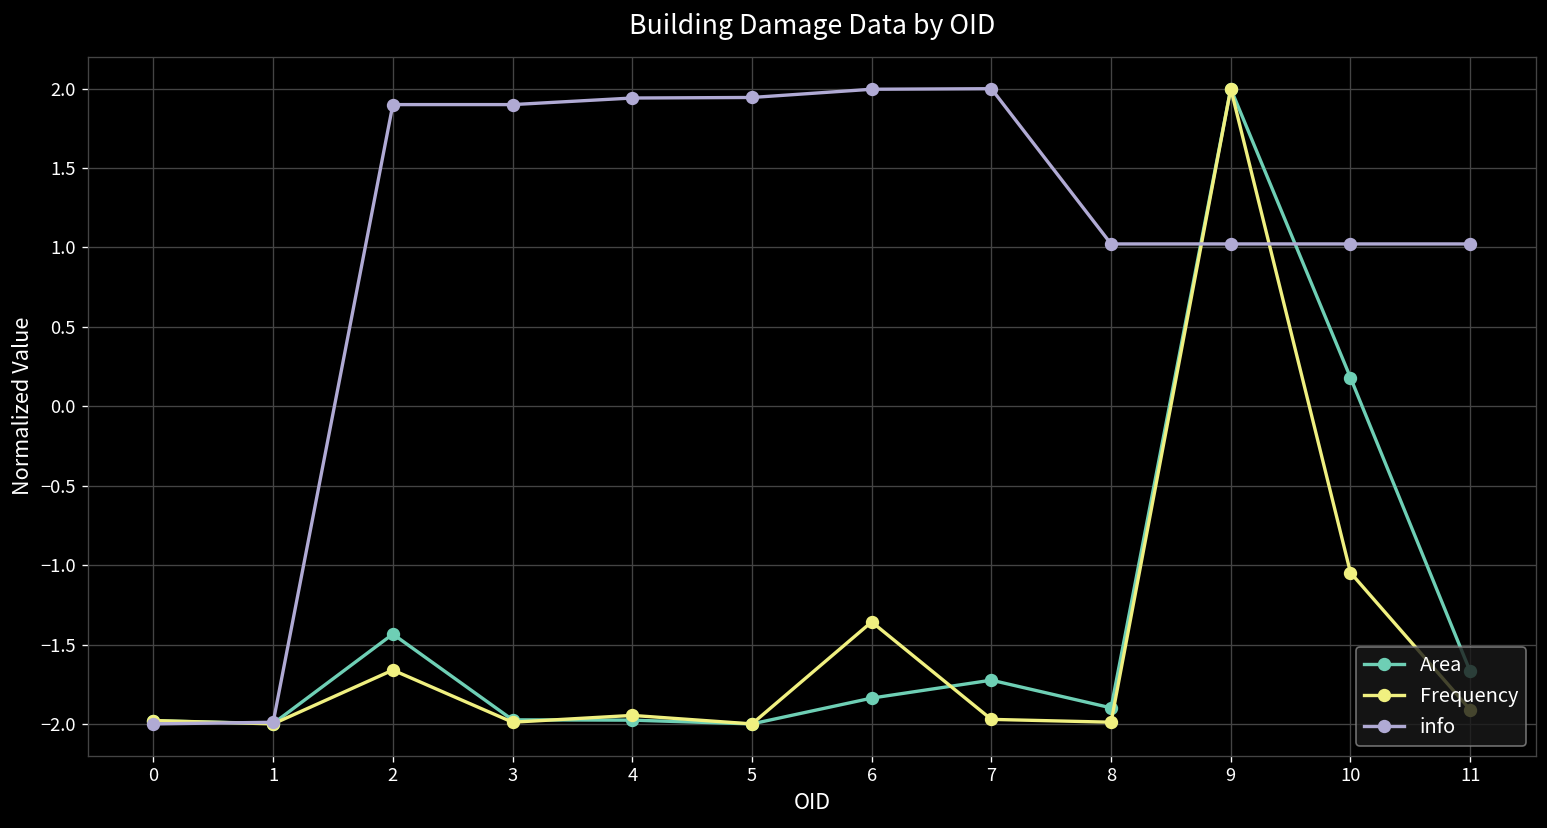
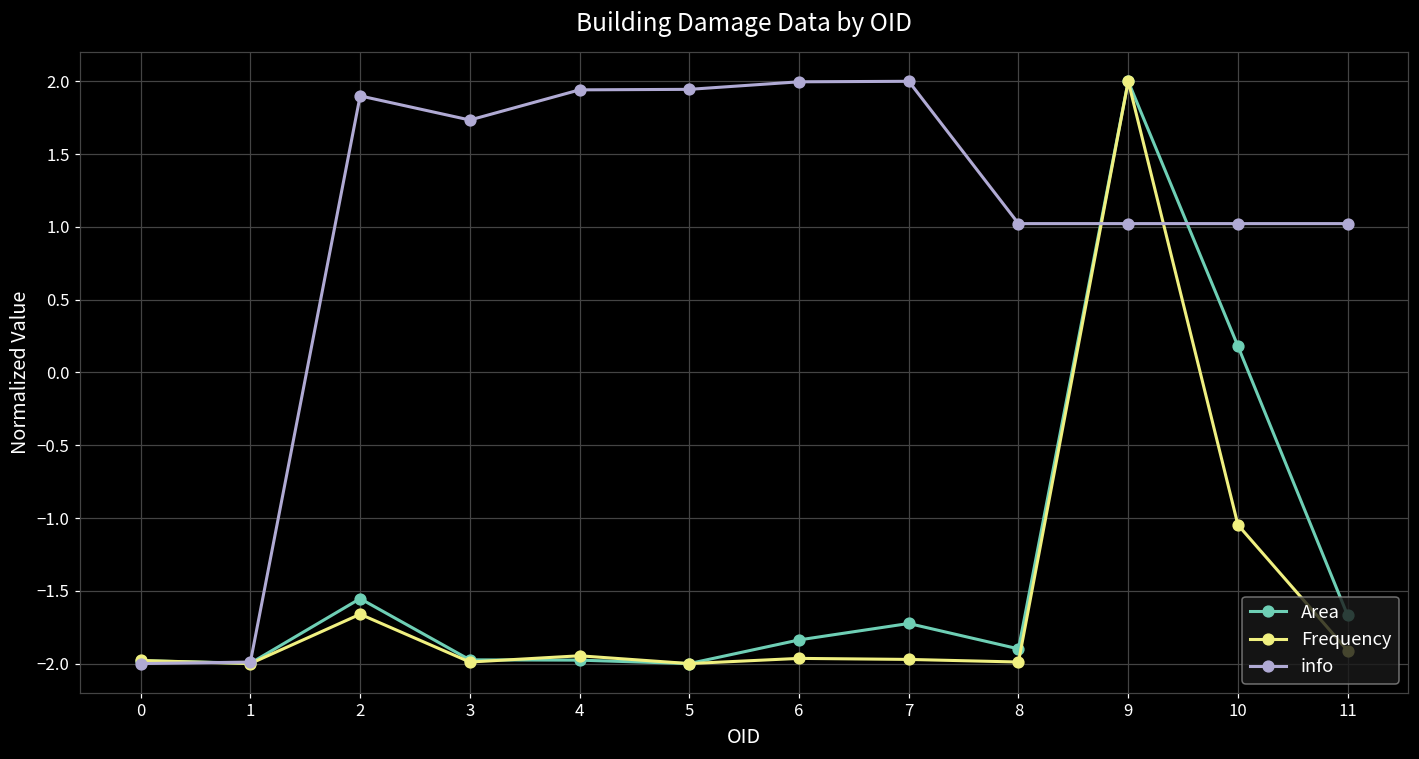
Area, 2: -1.43 -> -1.55
info, 3: 1.90 -> 1.73
Frequency, 6: -1.36 -> -1.96
